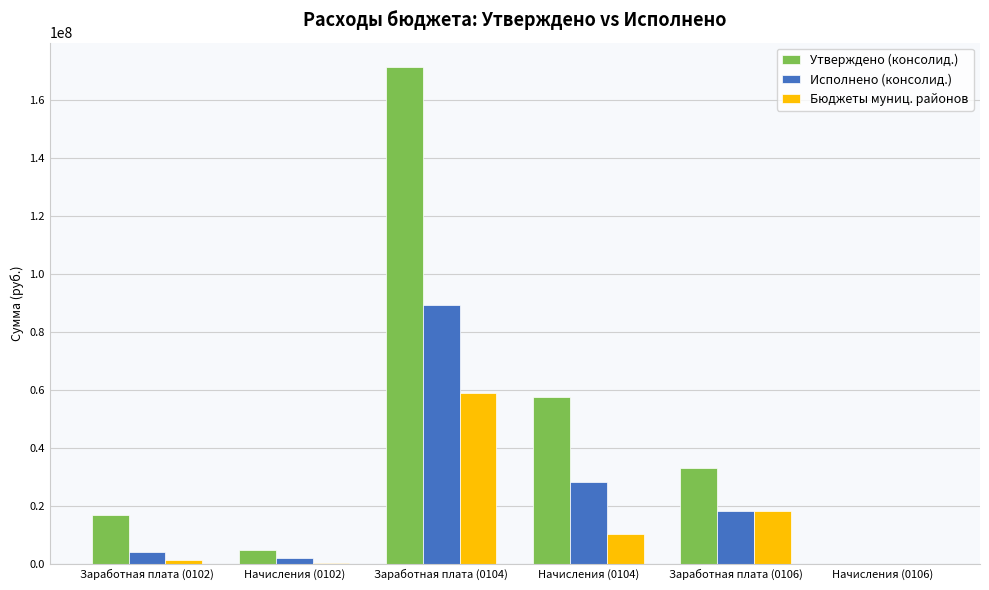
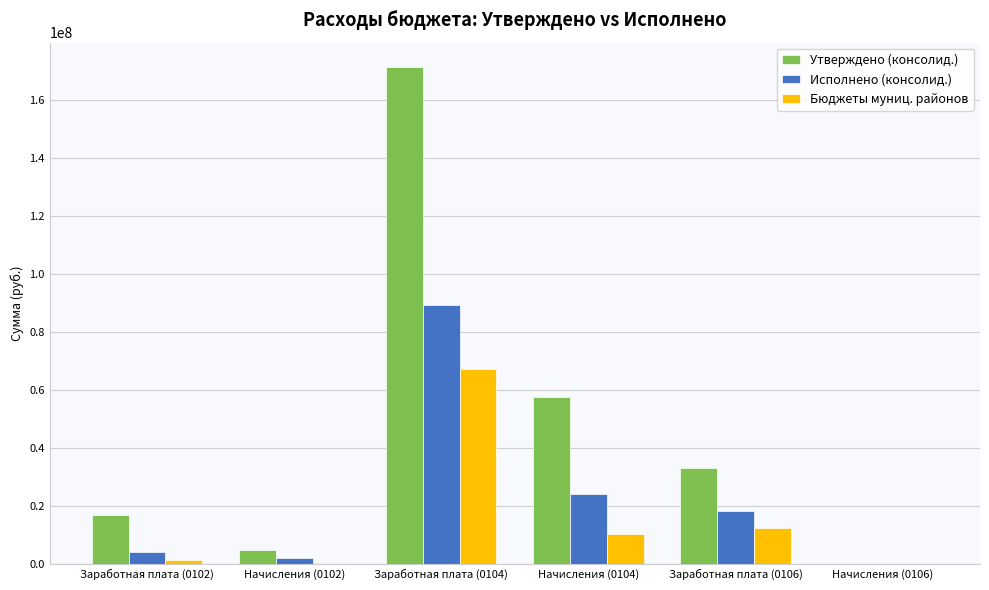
Бюджеты муниц. районов, Заработная плата (0104): 59000000 -> 67000000
Исполнено (консолид.), Начисления (0104): 28000000 -> 24000000
Бюджеты муниц. районов, Заработная плата (0106): 18000000 -> 12000000
